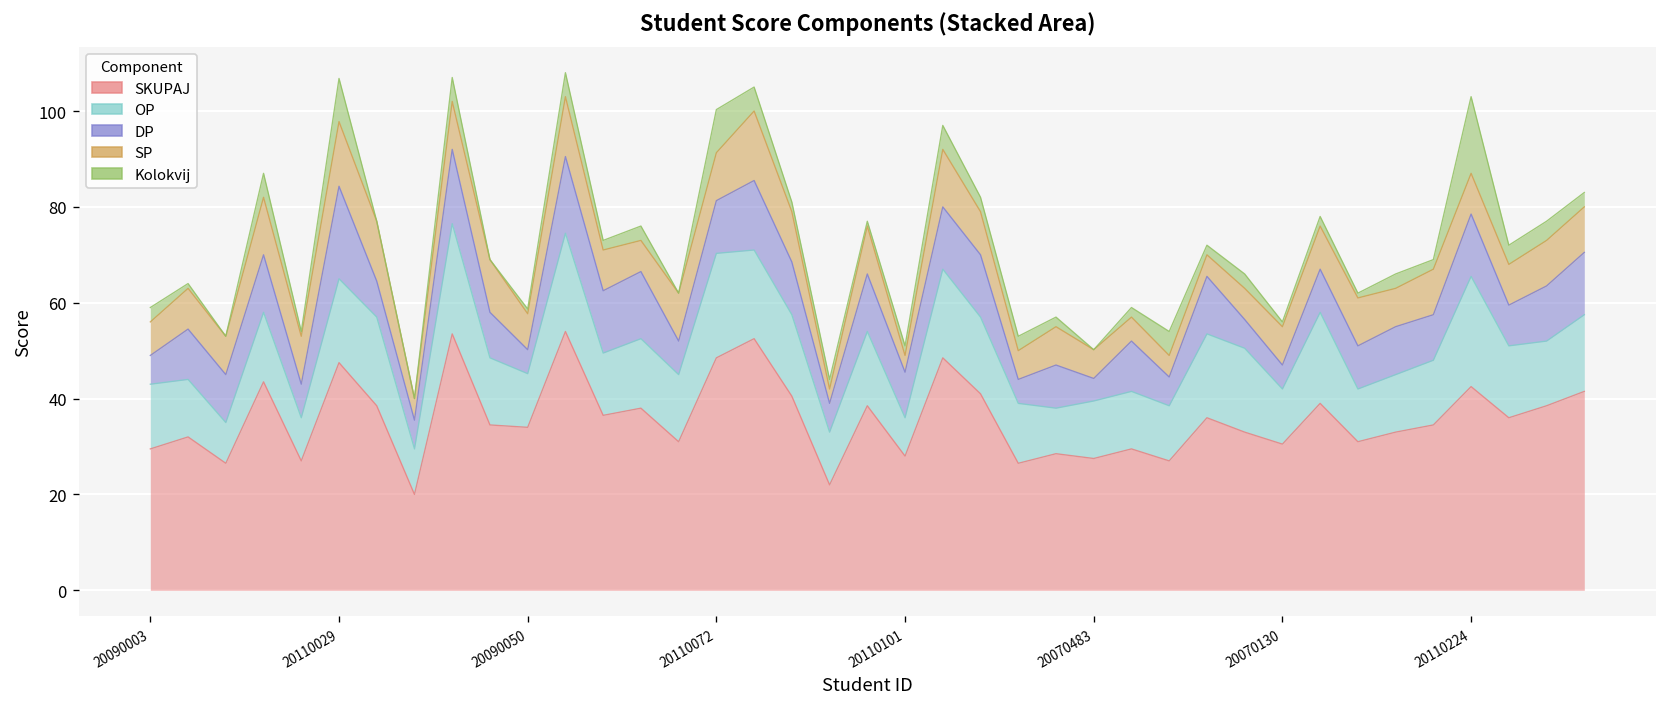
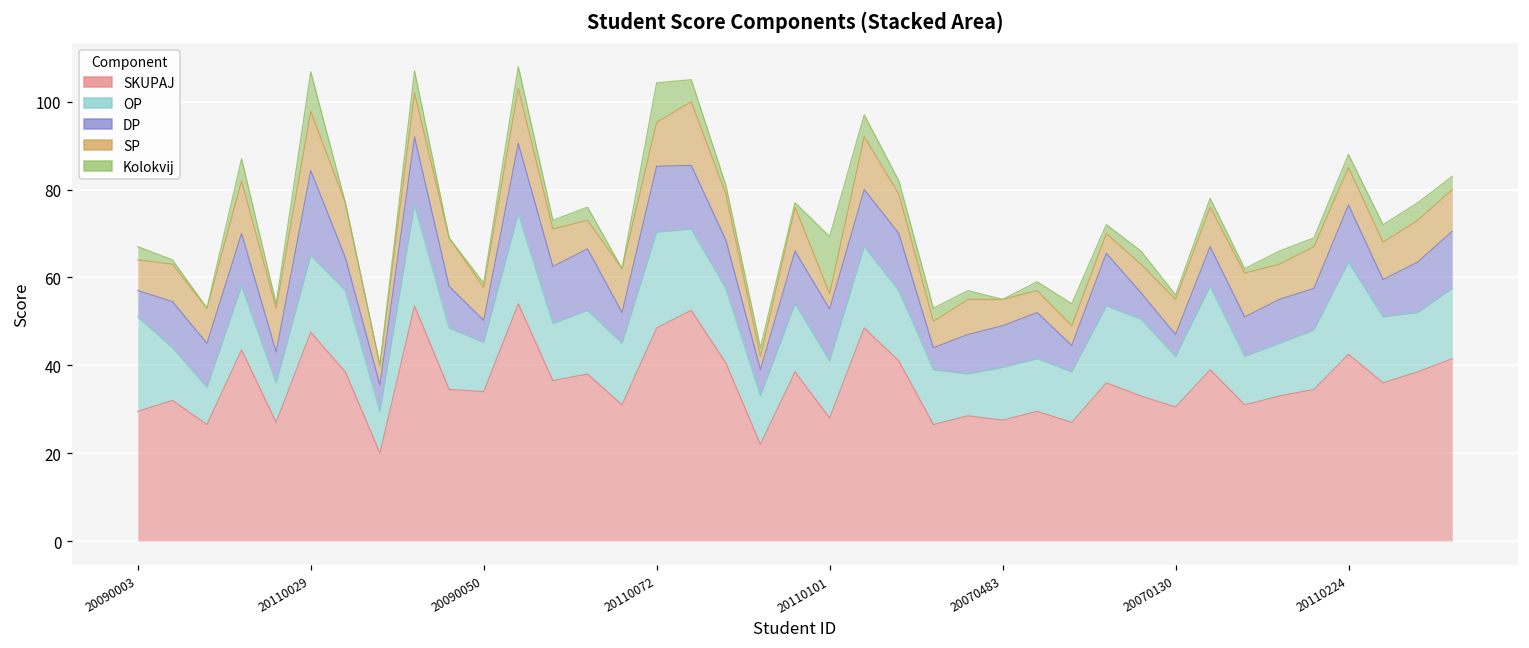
OP, 20090003: 14 -> 22
DP, 20110072: 11 -> 15
OP, 20110101: 8 -> 13
DP, 20110101: 10 -> 12
Kolokvij, 20110101: 2 -> 13
DP, 20070483: 5 -> 10
OP, 20110224: 23 -> 21
Kolokvij, 20110224: 16 -> 3
